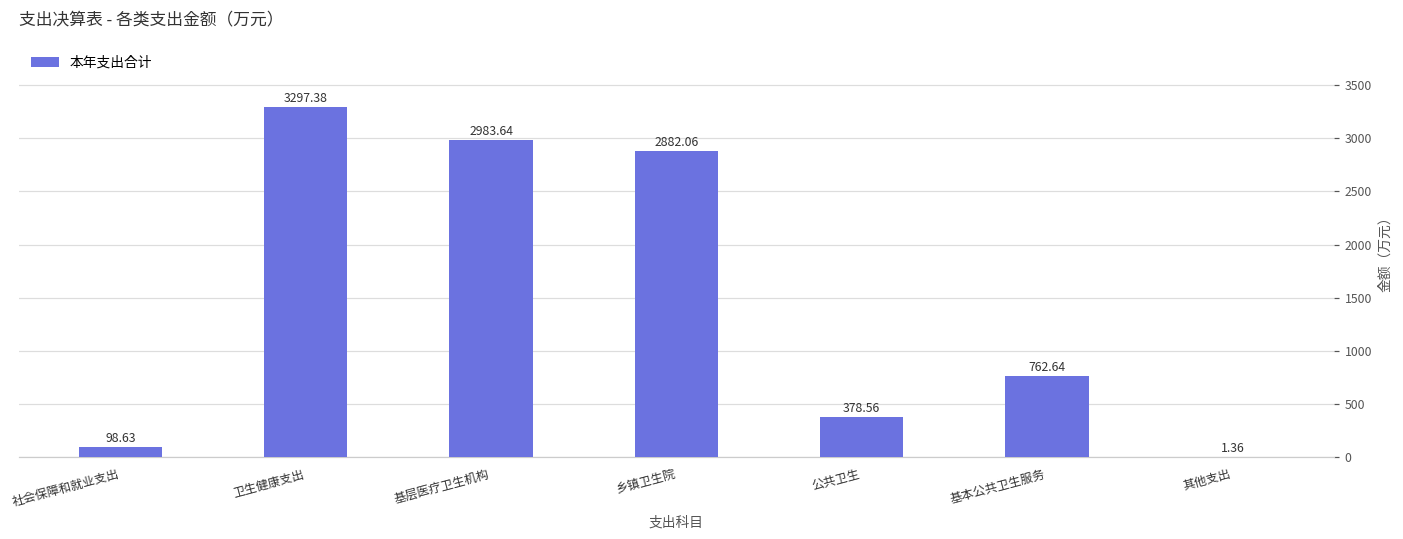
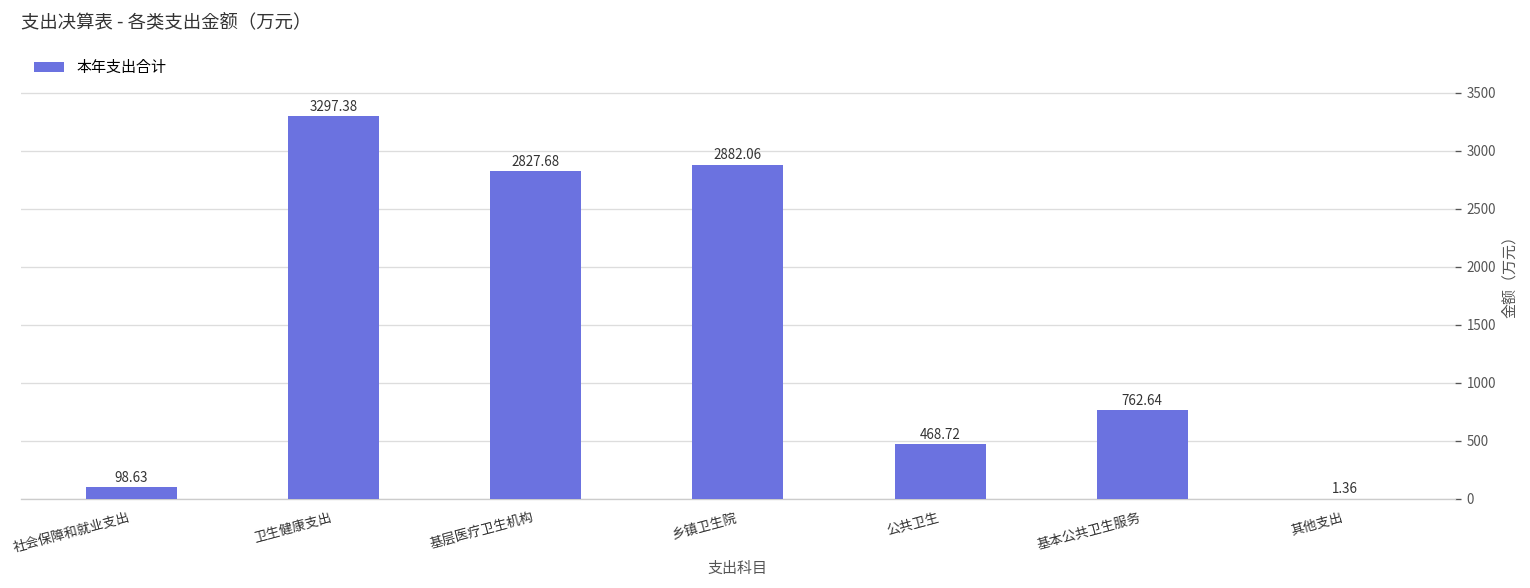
基层医疗卫生机构: 2983.64 -> 2827.68
公共卫生: 378.56 -> 468.72
